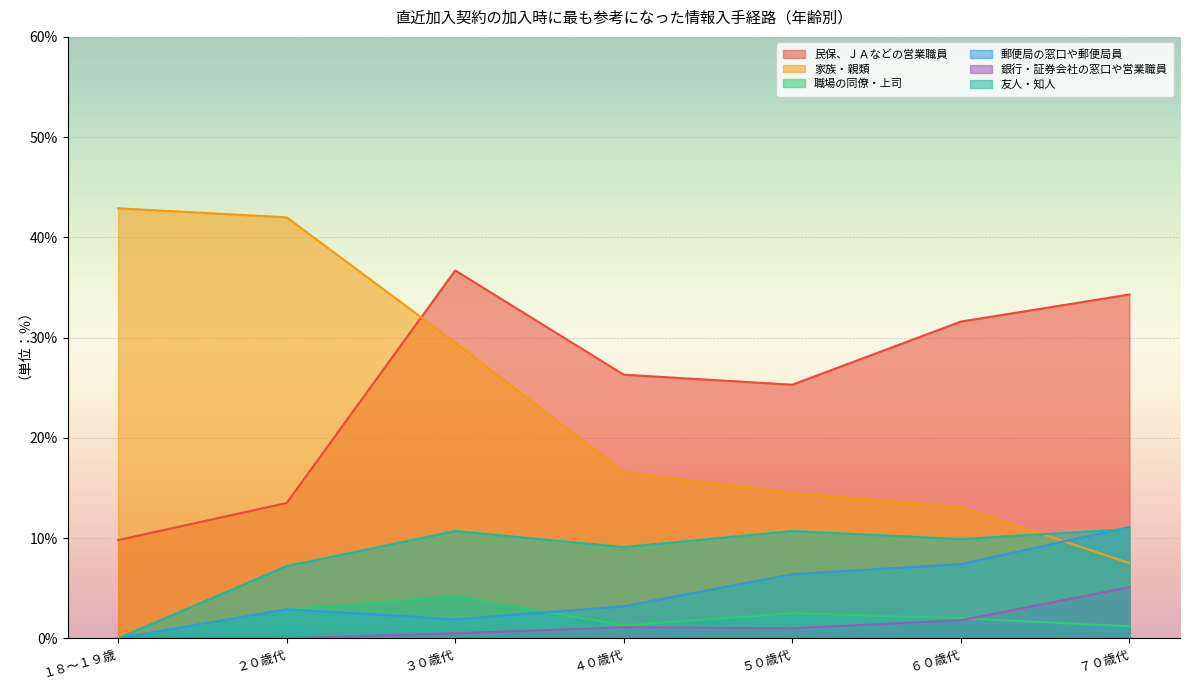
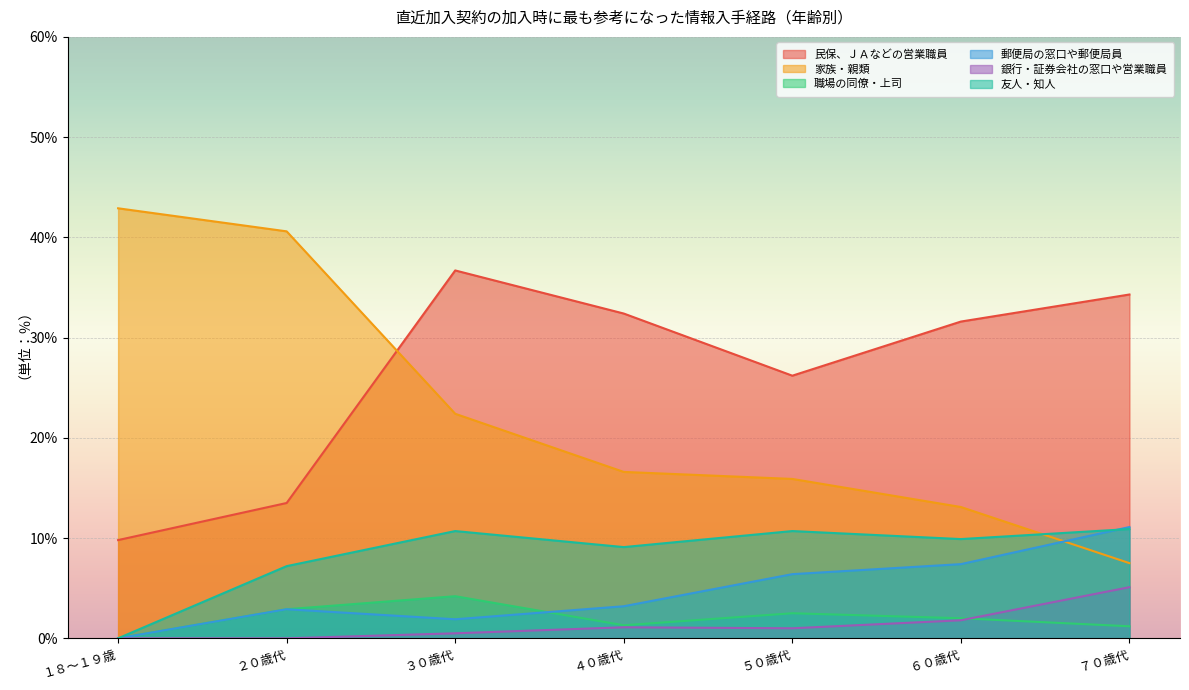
家族・親類, ２０歳代: 42.0% -> 40.6%
家族・親類, ３０歳代: 29.5% -> 22.4%
民保、ＪＡなどの営業職員, ４０歳代: 26.3% -> 32.4%
民保、ＪＡなどの営業職員, ５０歳代: 25.3% -> 26.2%
家族・親類, ５０歳代: 14.5% -> 15.9%
